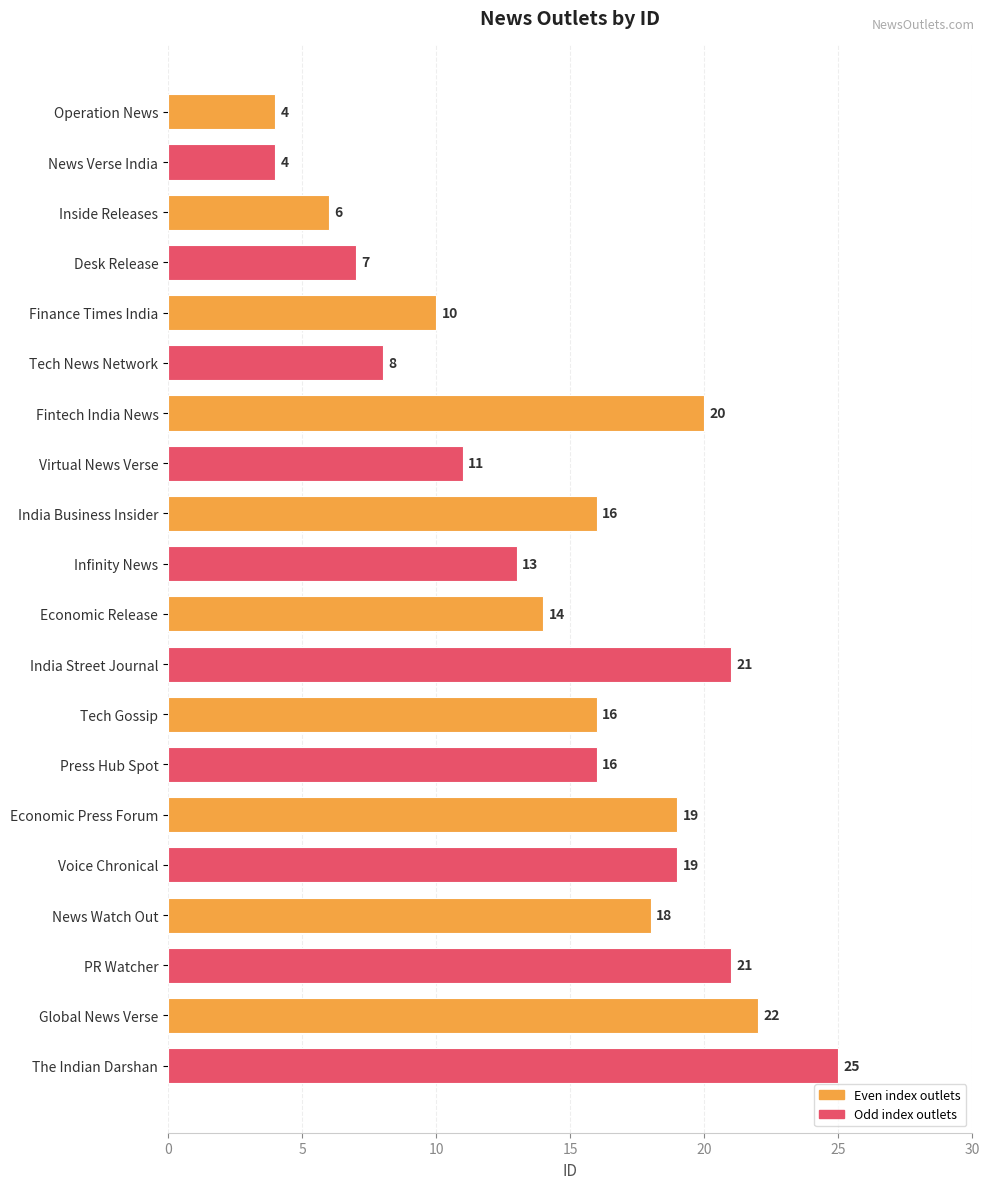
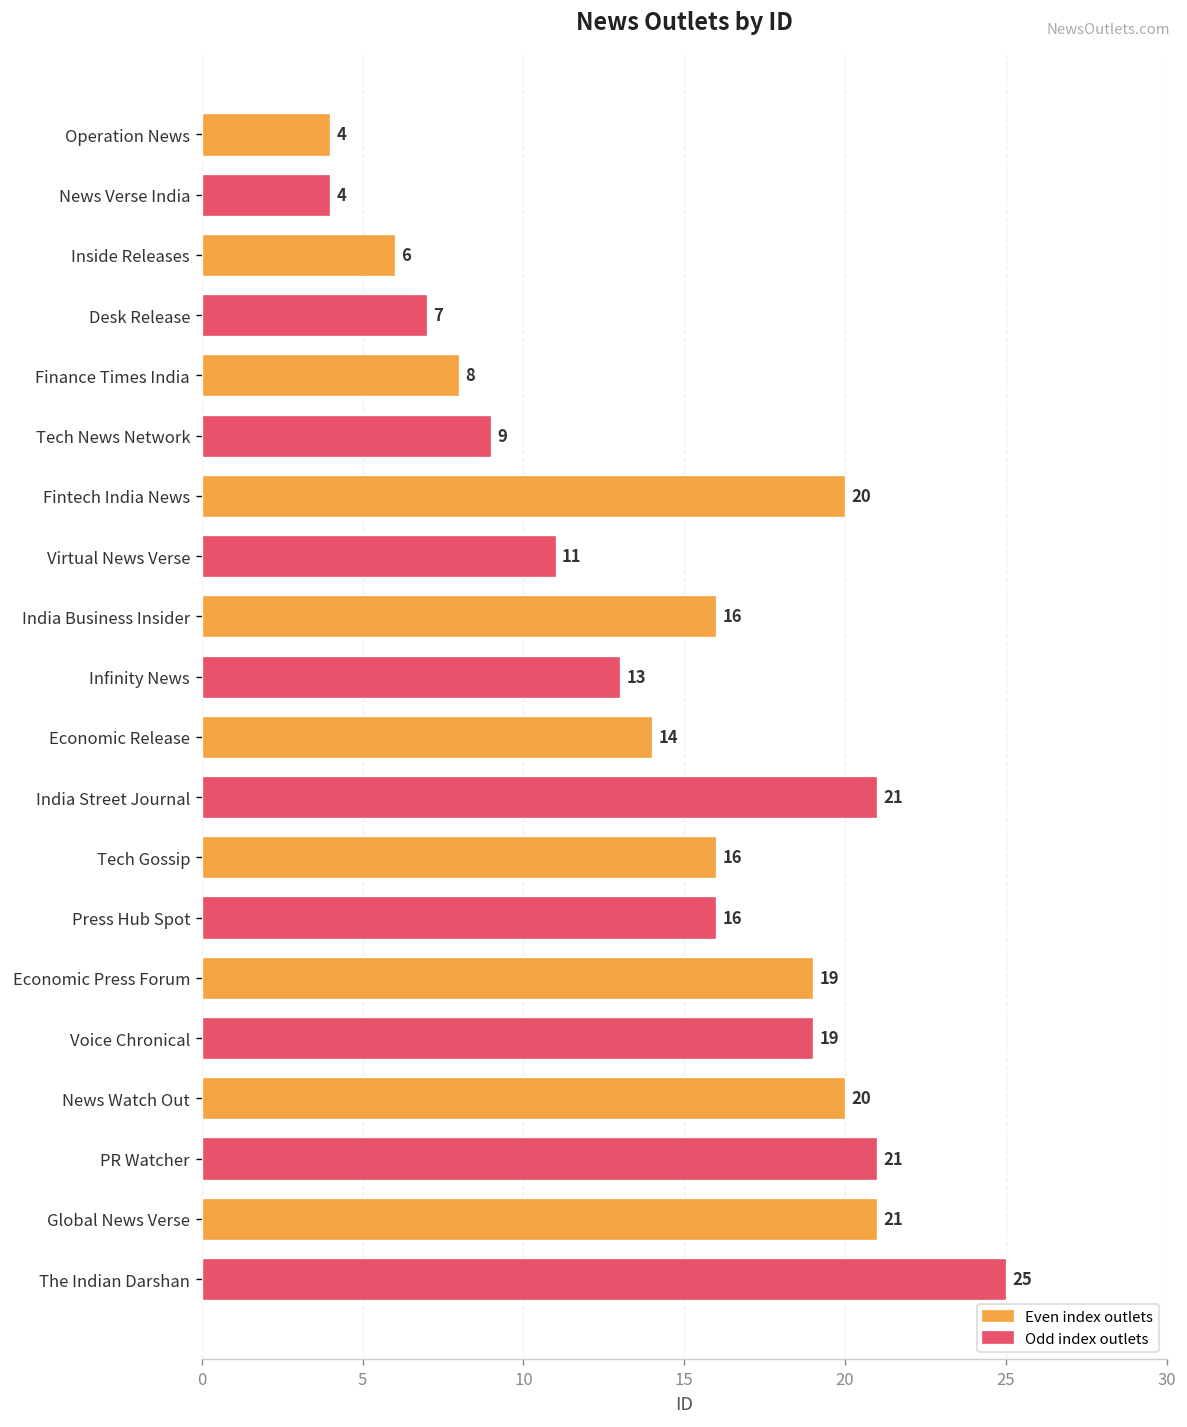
Finance Times India: 10 -> 8
Tech News Network: 8 -> 9
News Watch Out: 18 -> 20
Global News Verse: 22 -> 21
